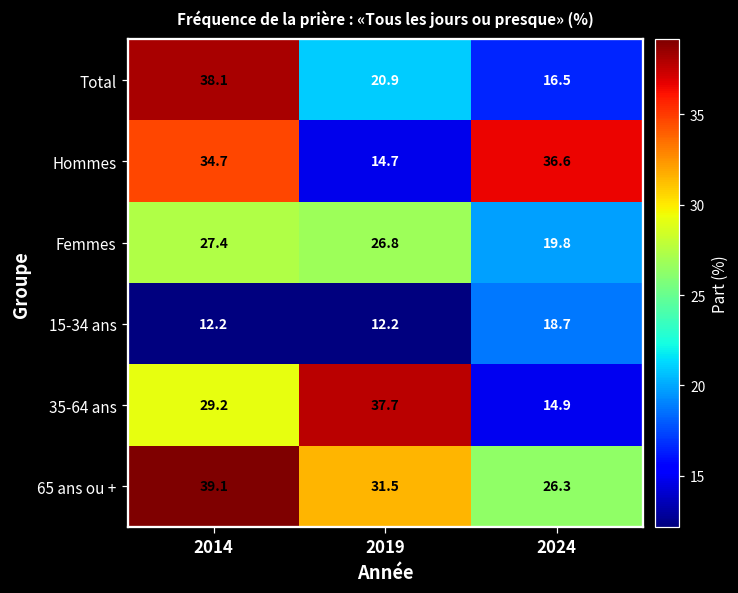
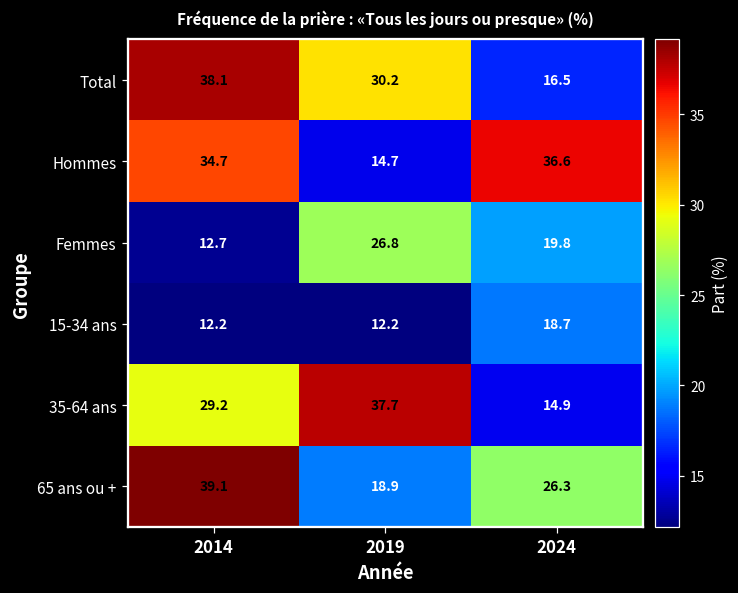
Total, 2019: 20.9 -> 30.2
Femmes, 2014: 27.4 -> 12.7
65 ans ou +, 2019: 31.5 -> 18.9
